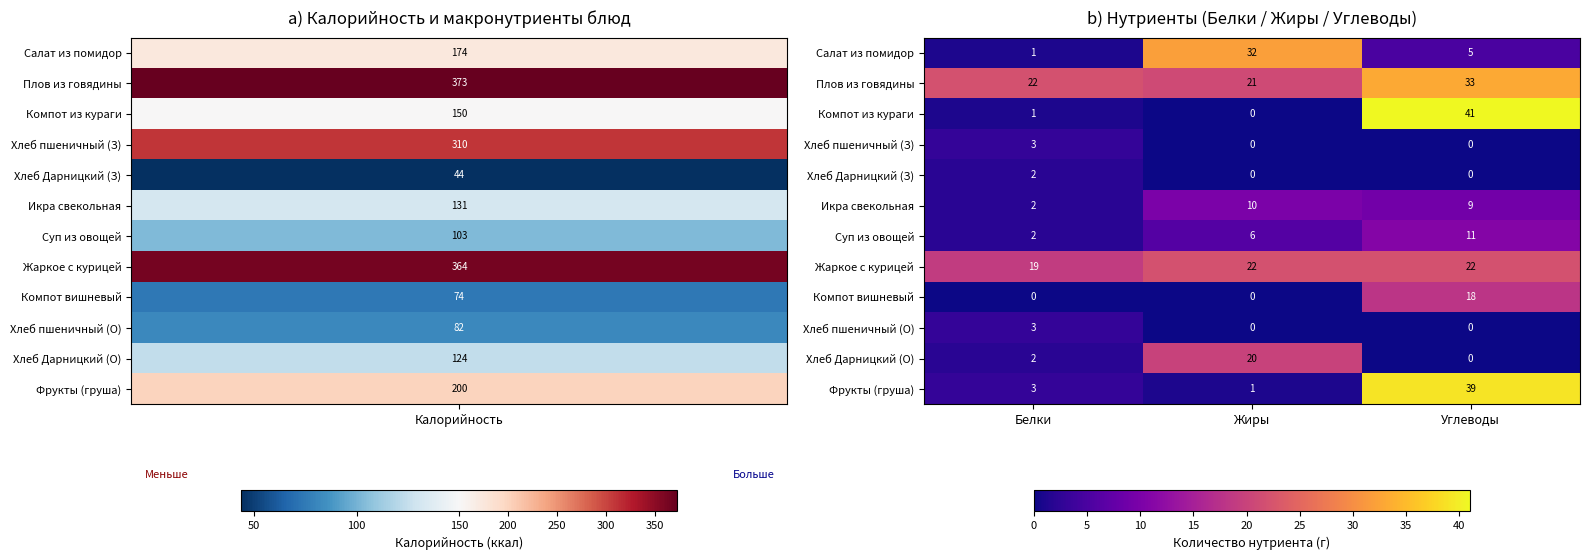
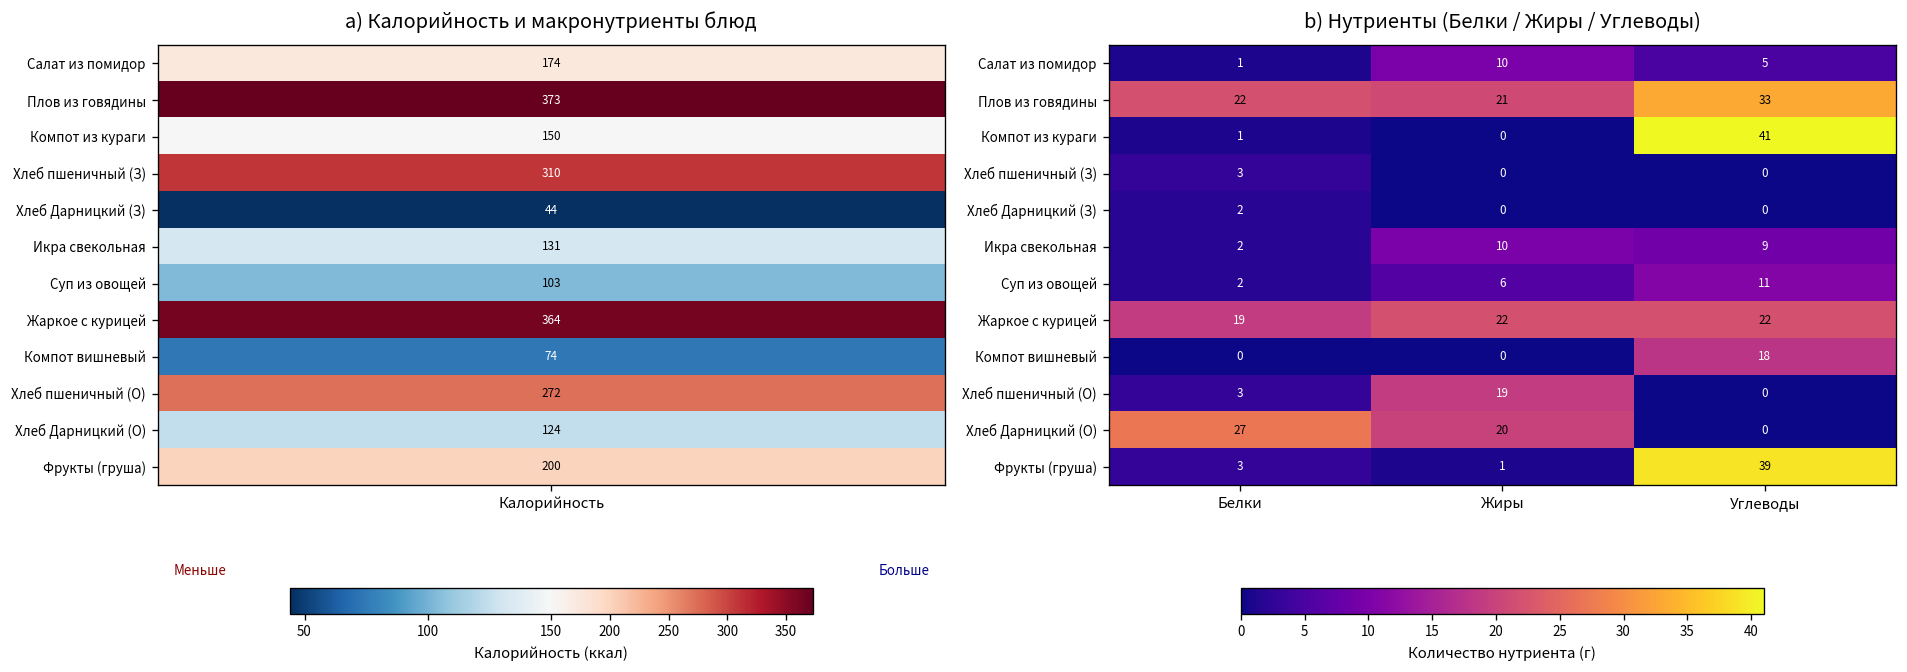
a) Калорийность и макронутриенты блюд, Хлеб пшеничный (О), Калорийность: 82 -> 272
b) Нутриенты (Белки / Жиры / Углеводы), Салат из помидор, Жиры: 32 -> 10
b) Нутриенты (Белки / Жиры / Углеводы), Хлеб пшеничный (О), Жиры: 0 -> 19
b) Нутриенты (Белки / Жиры / Углеводы), Хлеб Дарницкий (О), Белки: 2 -> 27
